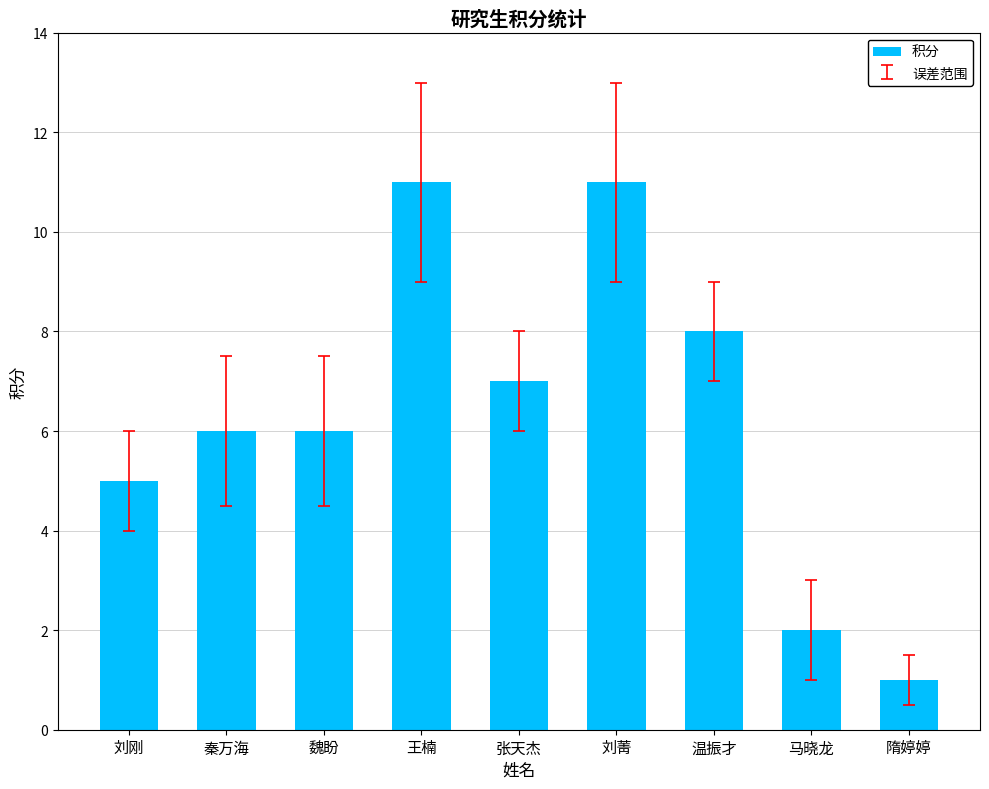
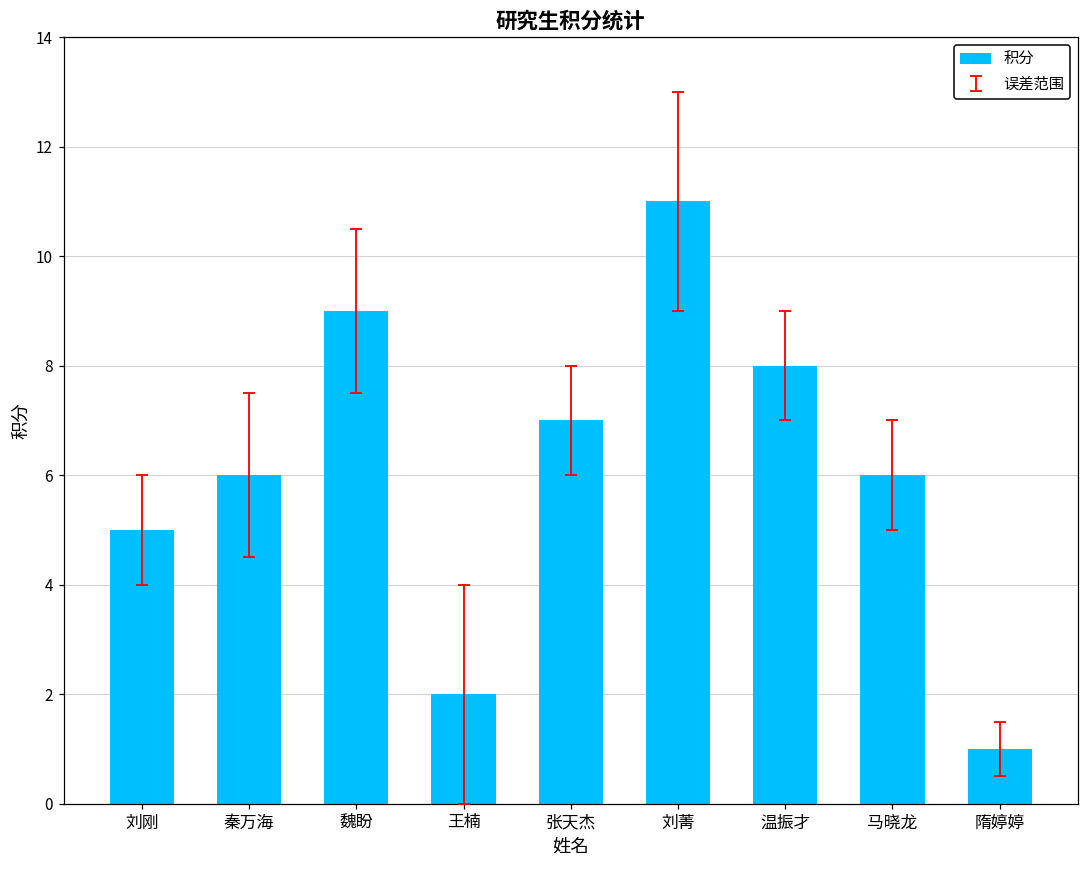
积分, 魏盼: 6 -> 9
积分, 王楠: 11 -> 2
积分, 马晓龙: 2 -> 6
